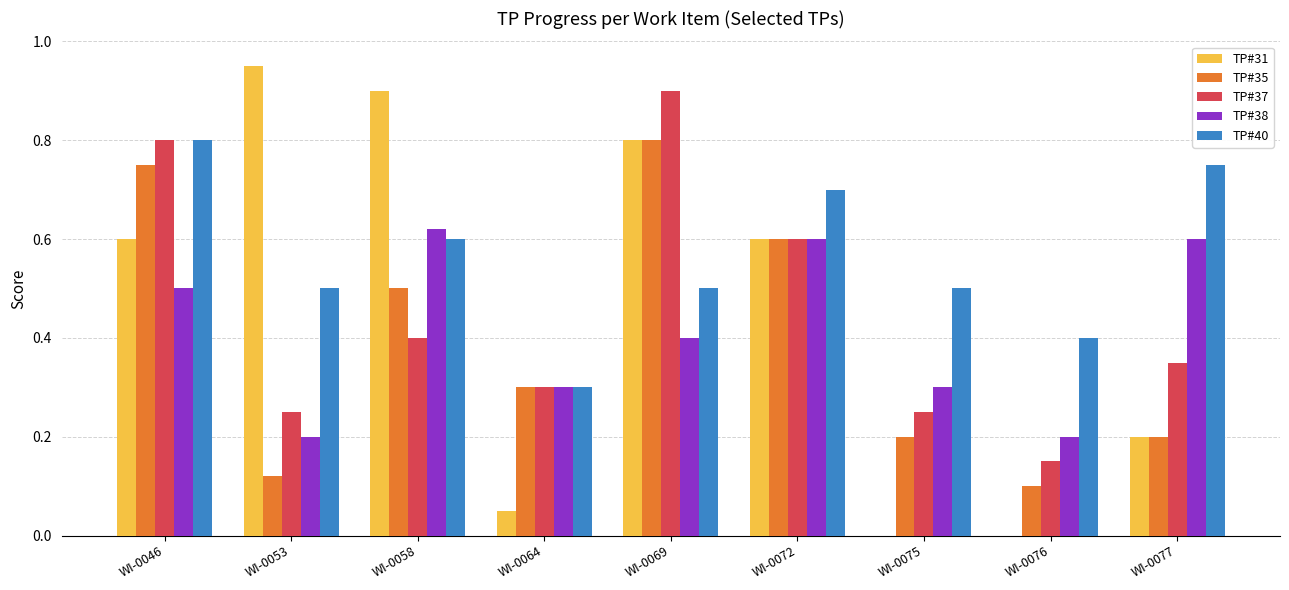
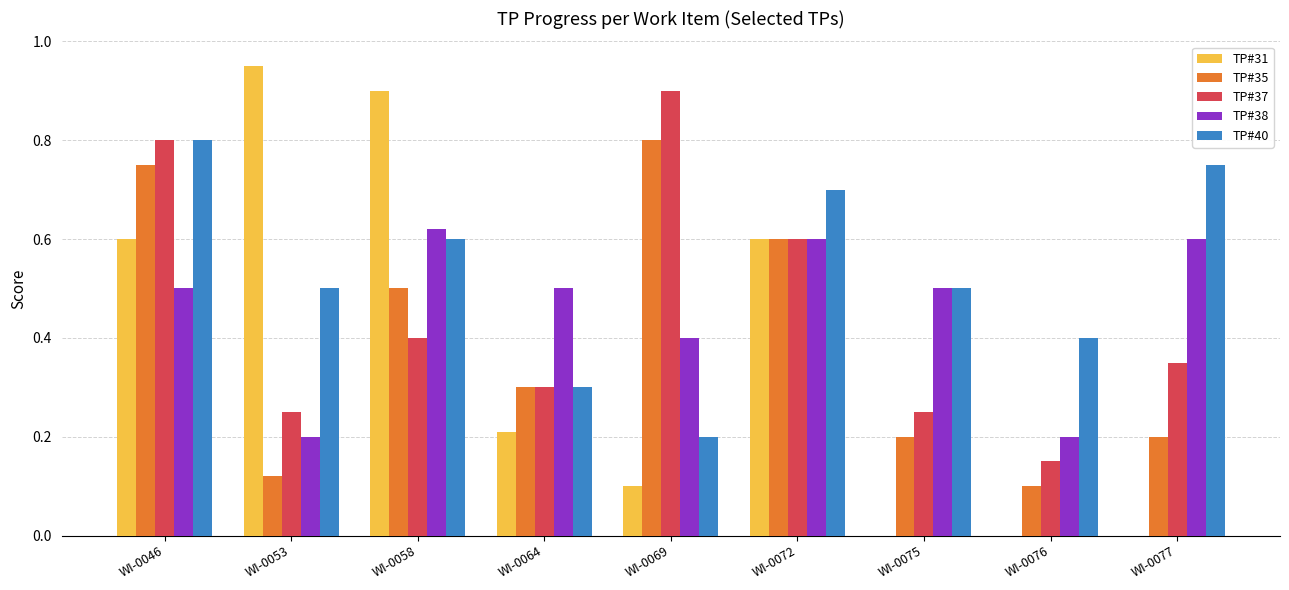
TP#31, WI-0064: 0.05 -> 0.21
TP#38, WI-0064: 0.3 -> 0.5
TP#31, WI-0069: 0.8 -> 0.1
TP#40, WI-0069: 0.5 -> 0.2
TP#38, WI-0075: 0.3 -> 0.5
TP#31, WI-0077: 0.2 -> 0.0
